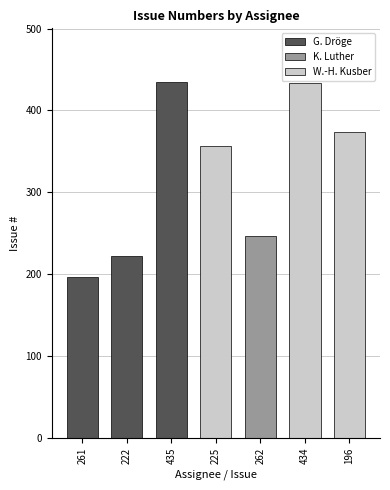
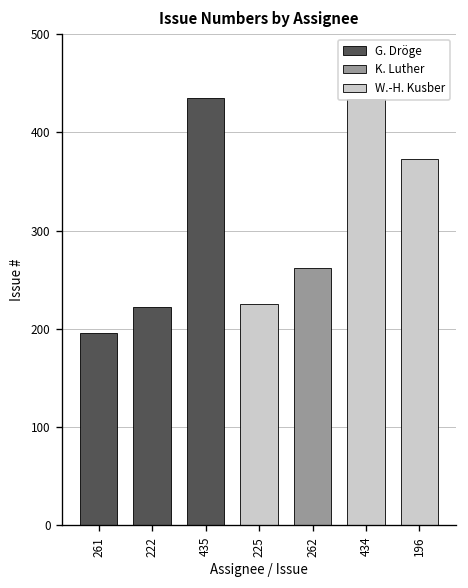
225: 360 -> 230
262: 250 -> 260
